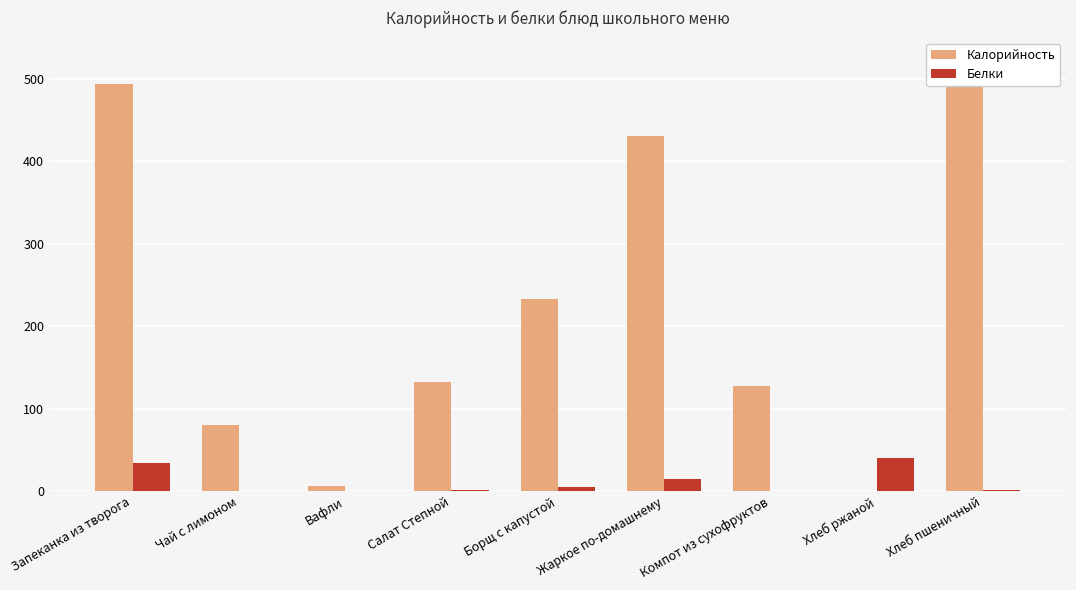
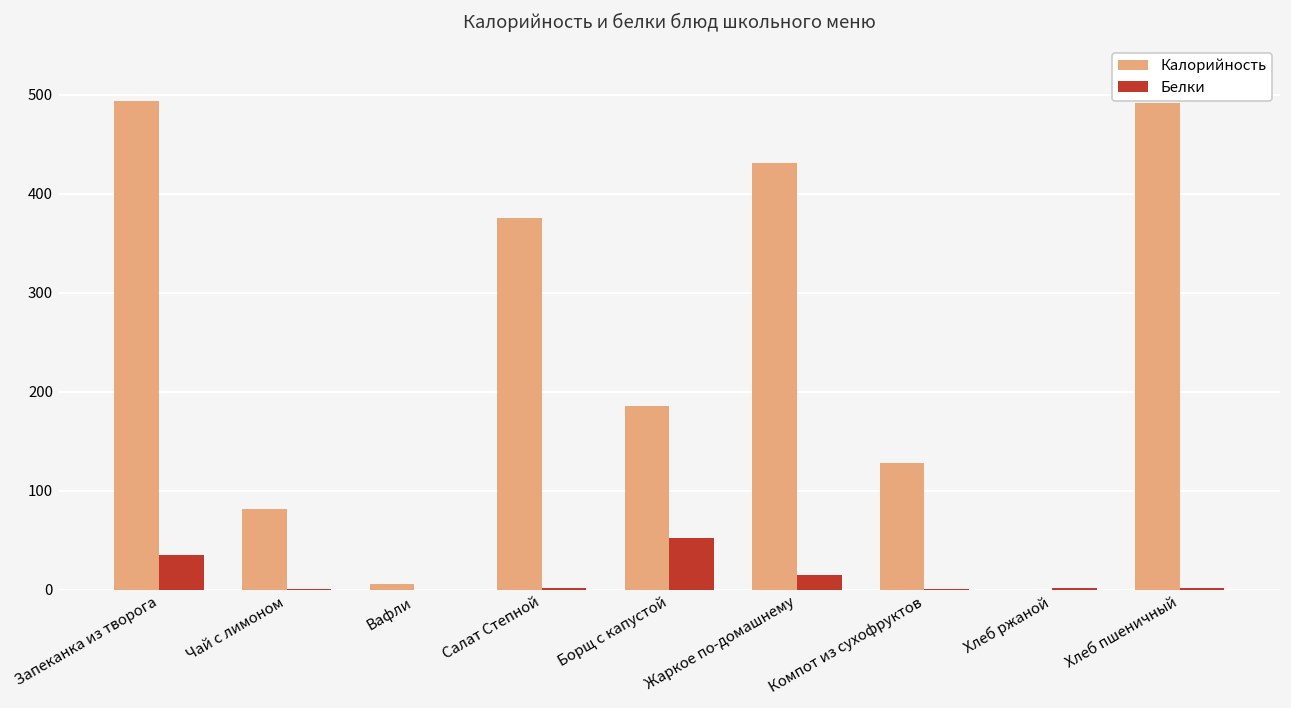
Калорийность, Салат Степной: 130 -> 380
Калорийность, Борщ с капустой: 230 -> 190
Белки, Борщ с капустой: 10 -> 50
Белки, Хлеб ржаной: 40 -> 0
